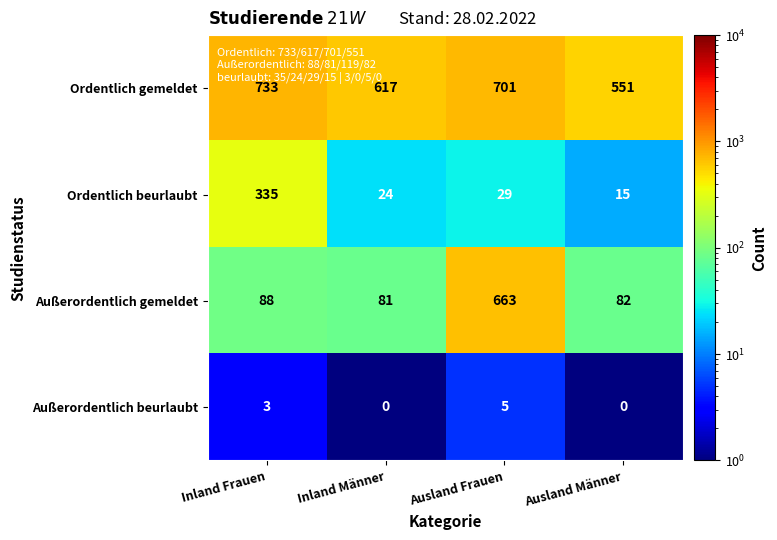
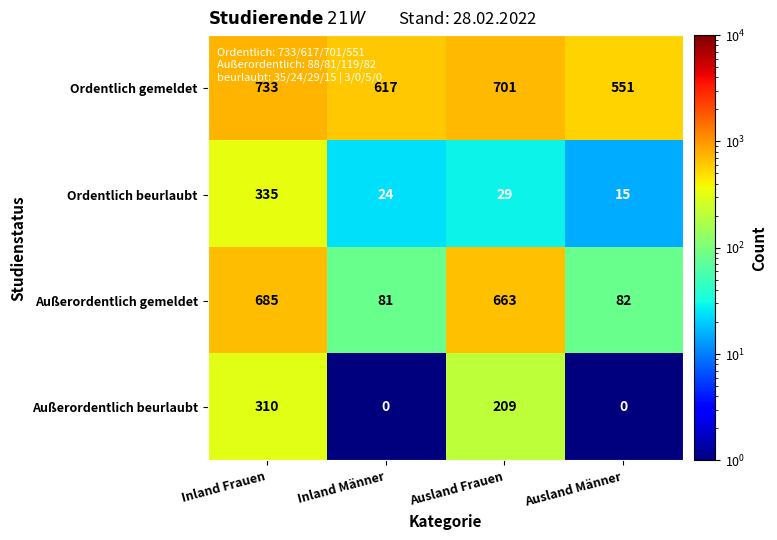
Außerordentlich gemeldet, Inland Frauen: 88 -> 685
Außerordentlich beurlaubt, Inland Frauen: 3 -> 310
Außerordentlich beurlaubt, Ausland Frauen: 5 -> 209
